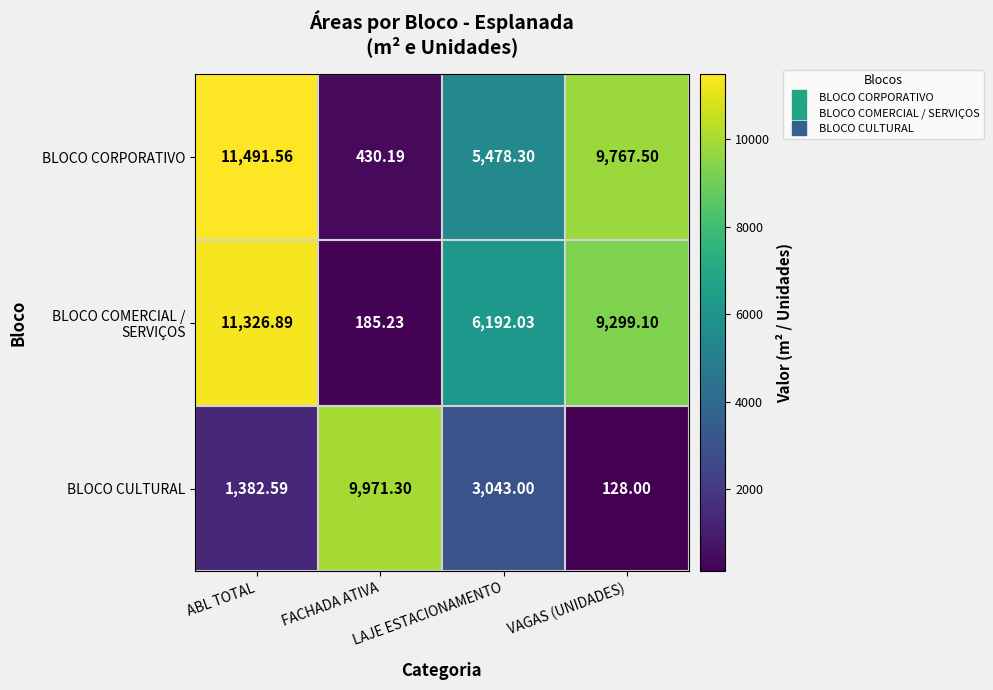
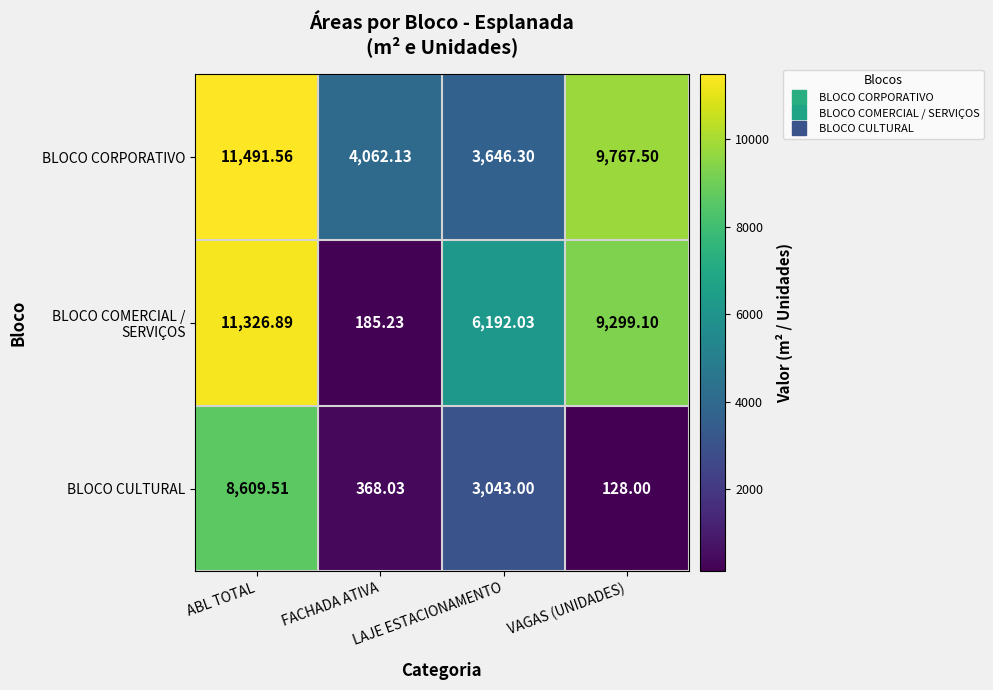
BLOCO CORPORATIVO, FACHADA ATIVA: 430.19 -> 4,062.13
BLOCO CORPORATIVO, LAJE ESTACIONAMENTO: 5,478.30 -> 3,646.30
BLOCO CULTURAL, ABL TOTAL: 1,382.59 -> 8,609.51
BLOCO CULTURAL, FACHADA ATIVA: 9,971.30 -> 368.03
